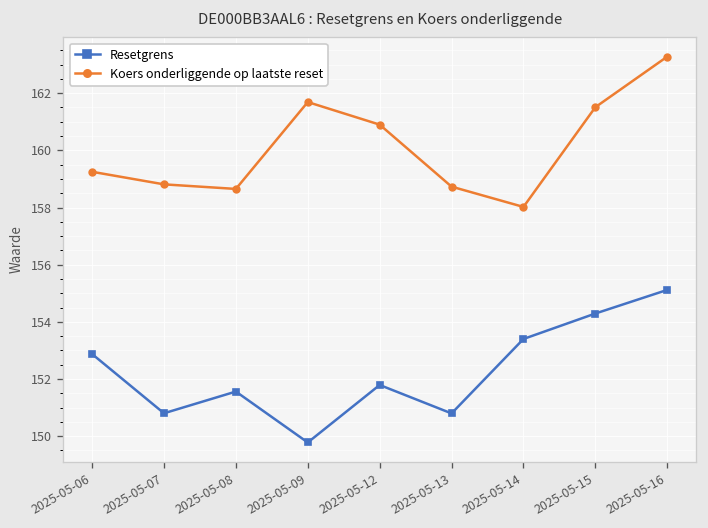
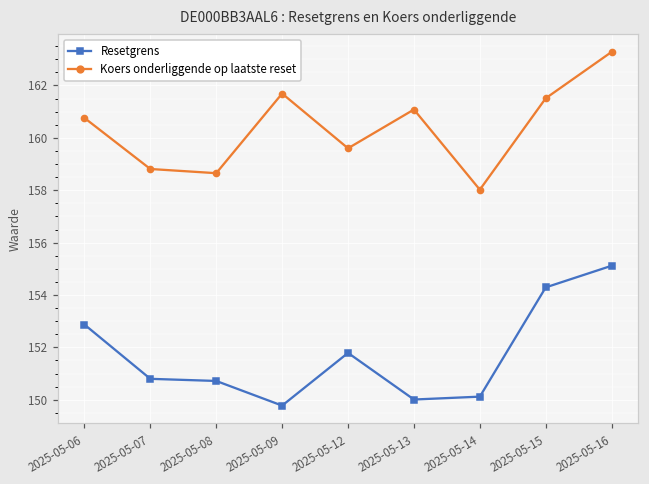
Koers onderliggende op laatste reset, 2025-05-06: 159.3 -> 160.8
Resetgrens, 2025-05-08: 151.6 -> 150.7
Koers onderliggende op laatste reset, 2025-05-12: 160.9 -> 159.6
Resetgrens, 2025-05-13: 150.8 -> 150.0
Koers onderliggende op laatste reset, 2025-05-13: 158.7 -> 161.1
Resetgrens, 2025-05-14: 153.4 -> 150.1
